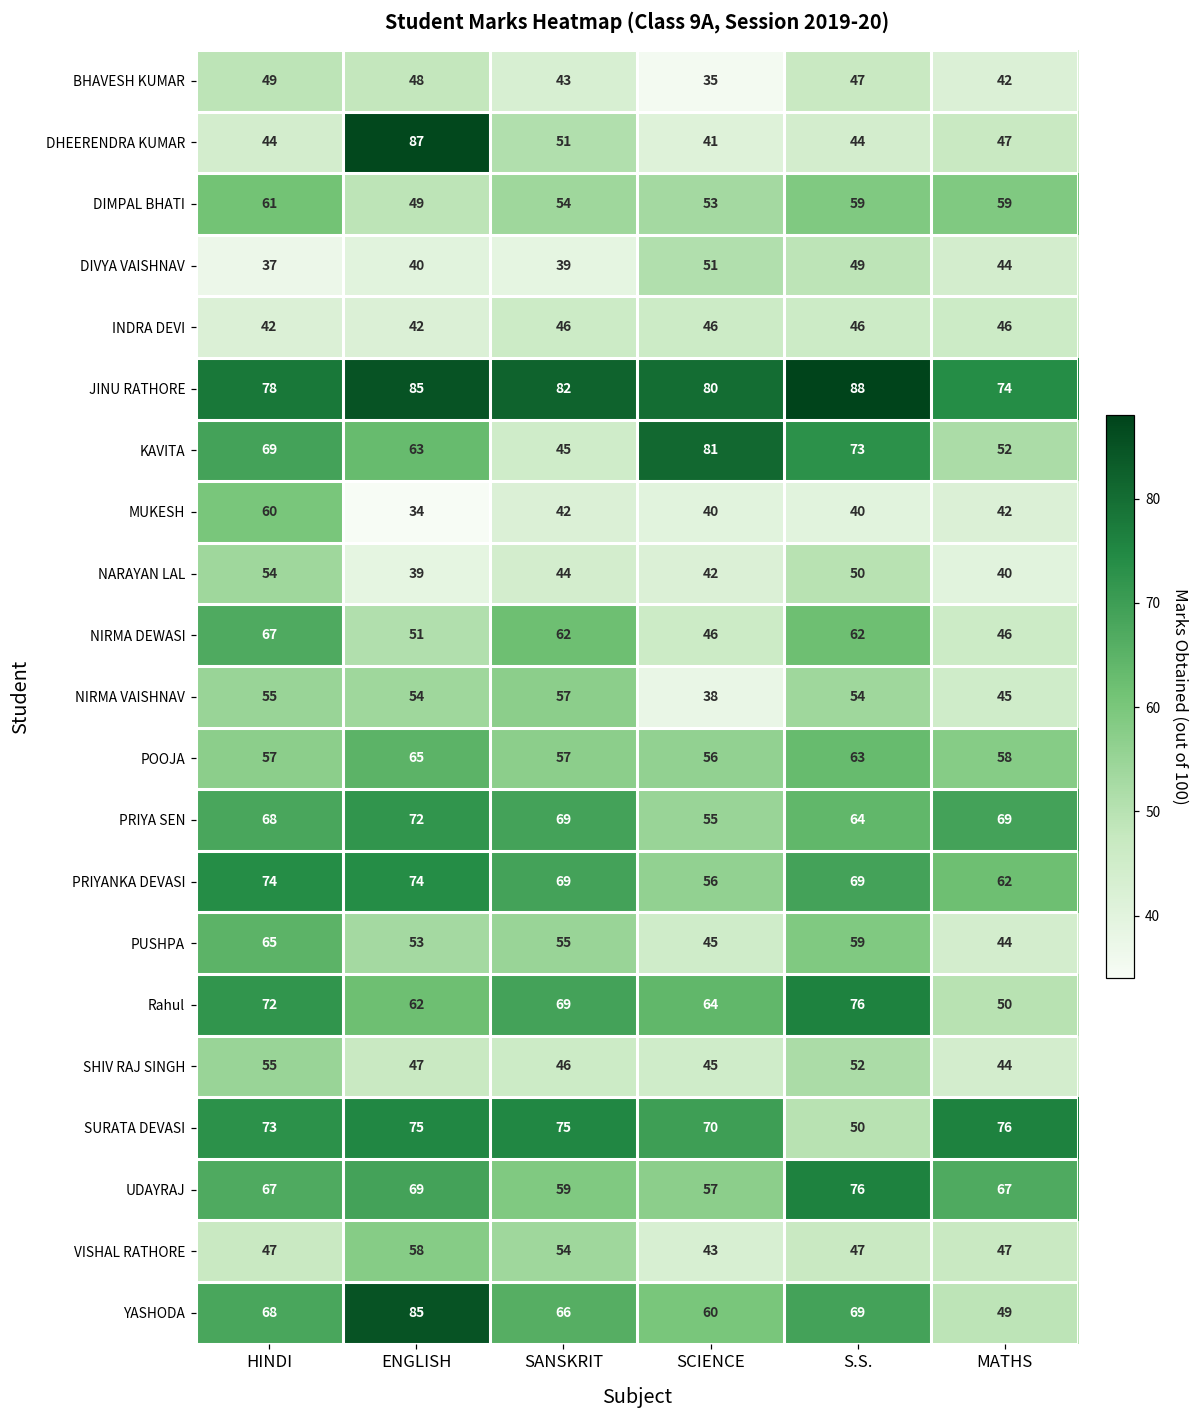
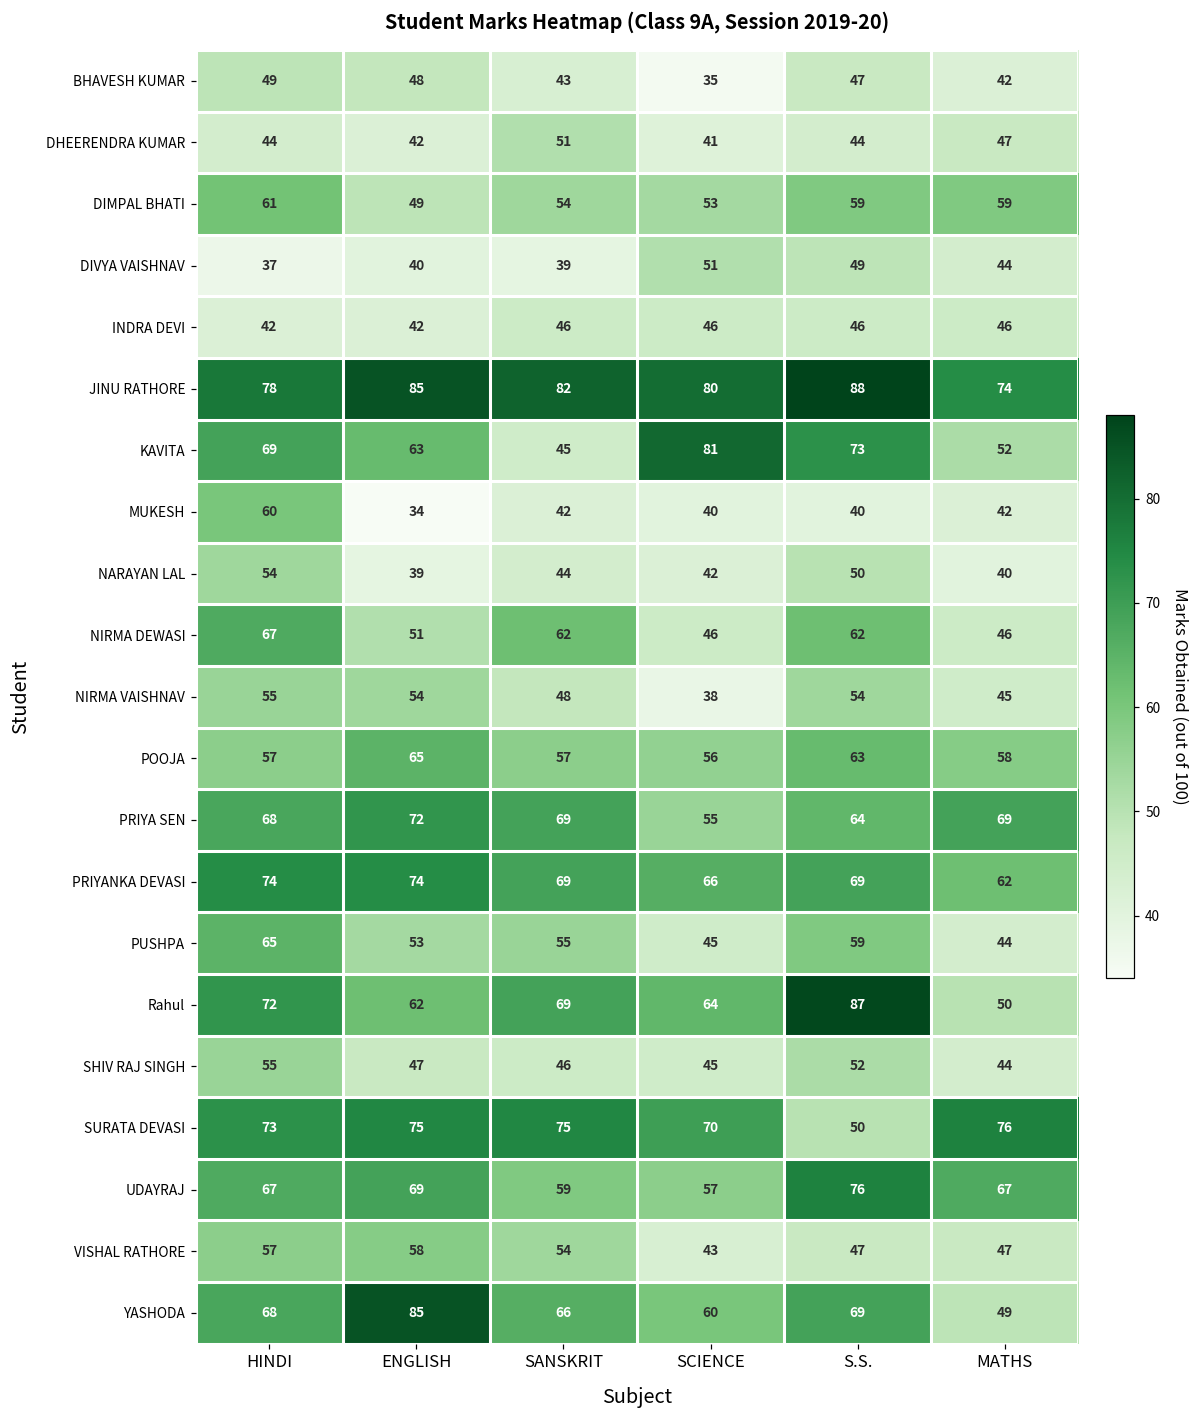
DHEERENDRA KUMAR, ENGLISH: 87 -> 42
NIRMA VAISHNAV, SANSKRIT: 57 -> 48
PRIYANKA DEVASI, SCIENCE: 56 -> 66
Rahul, S.S.: 76 -> 87
VISHAL RATHORE, HINDI: 47 -> 57
